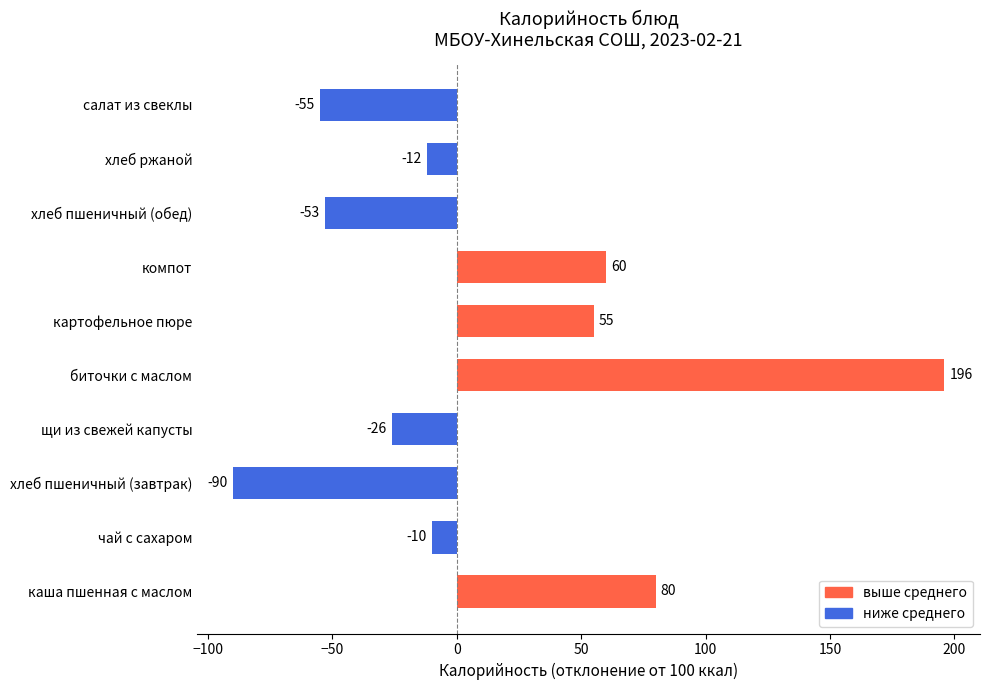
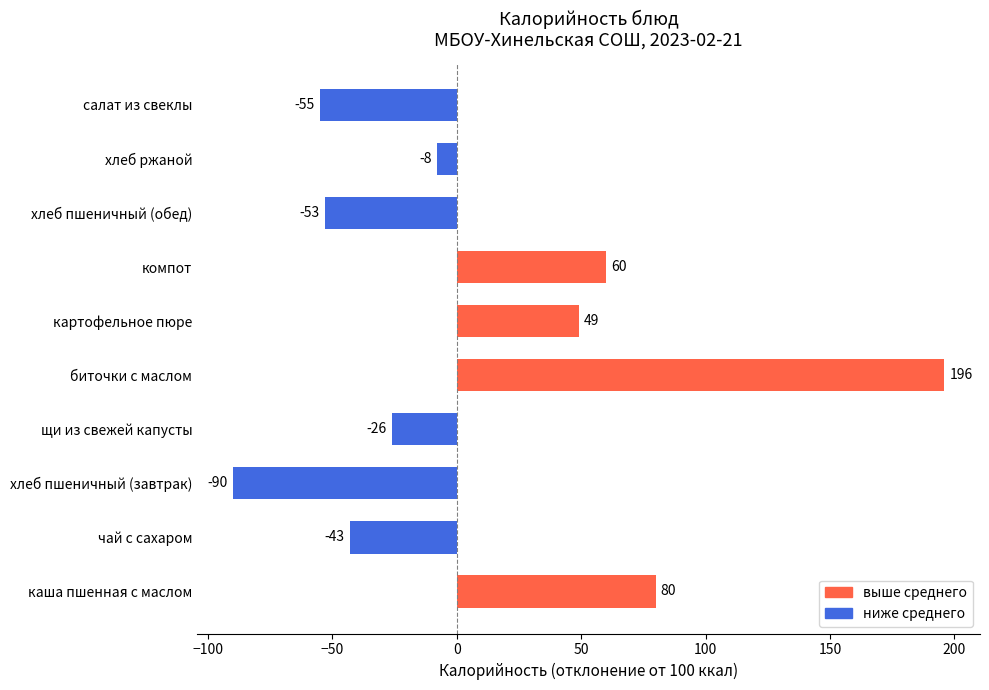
хлеб ржаной: -12 -> -8
картофельное пюре: 55 -> 49
чай с сахаром: -10 -> -43
